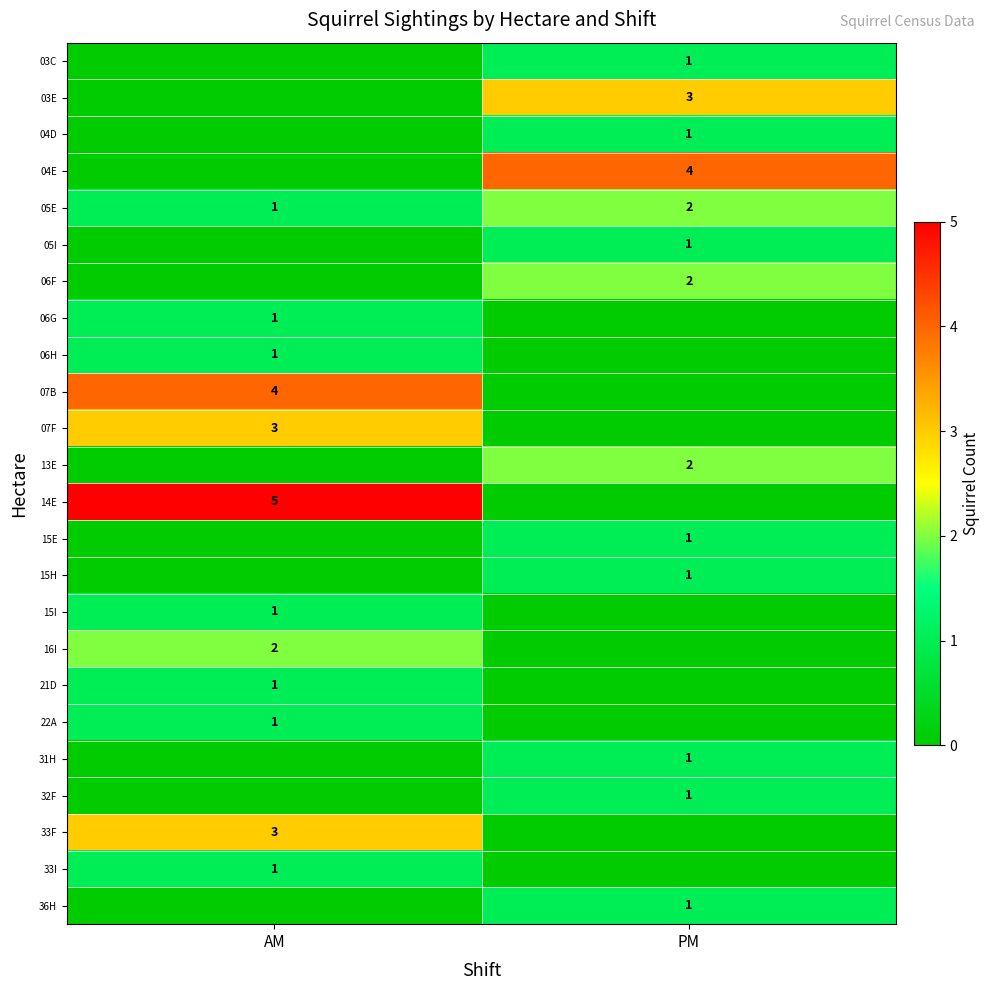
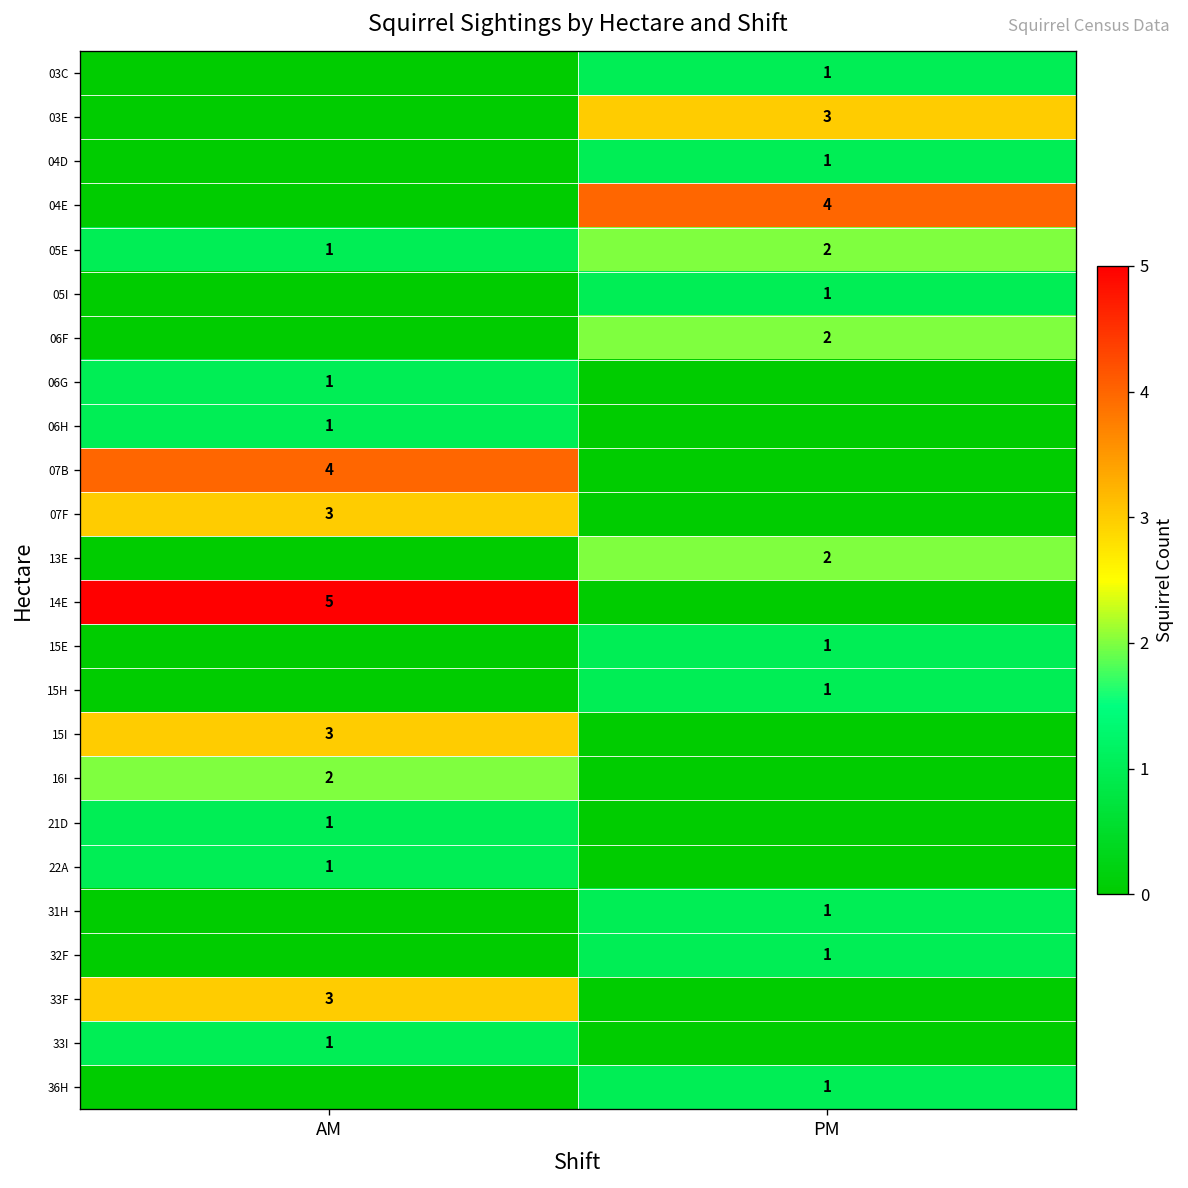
15I, AM: 1 -> 3
